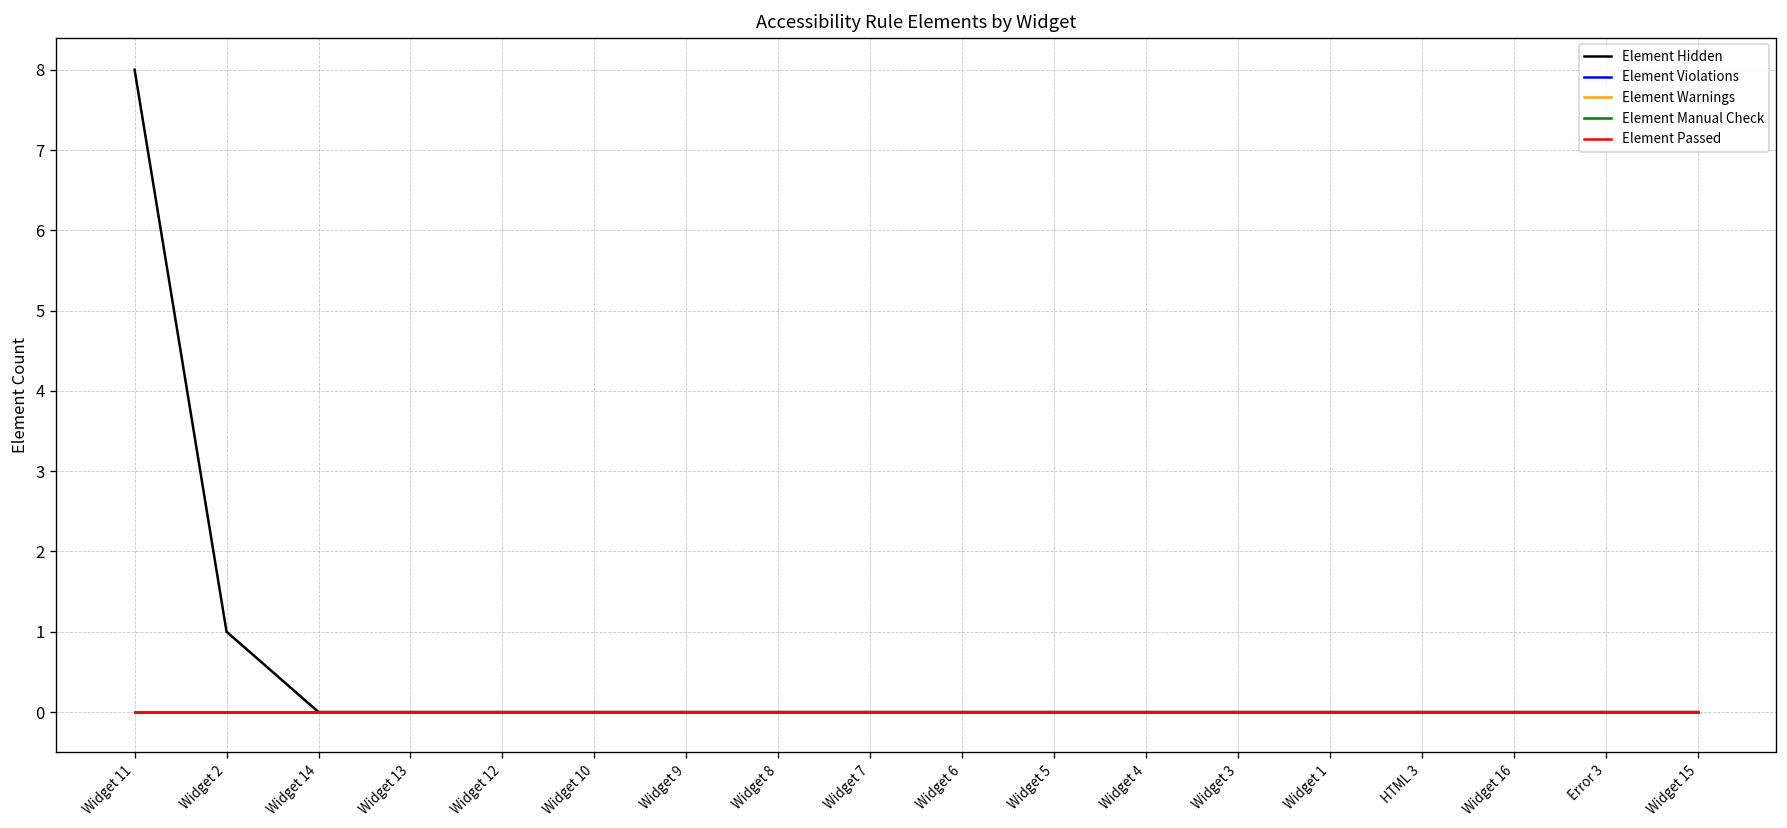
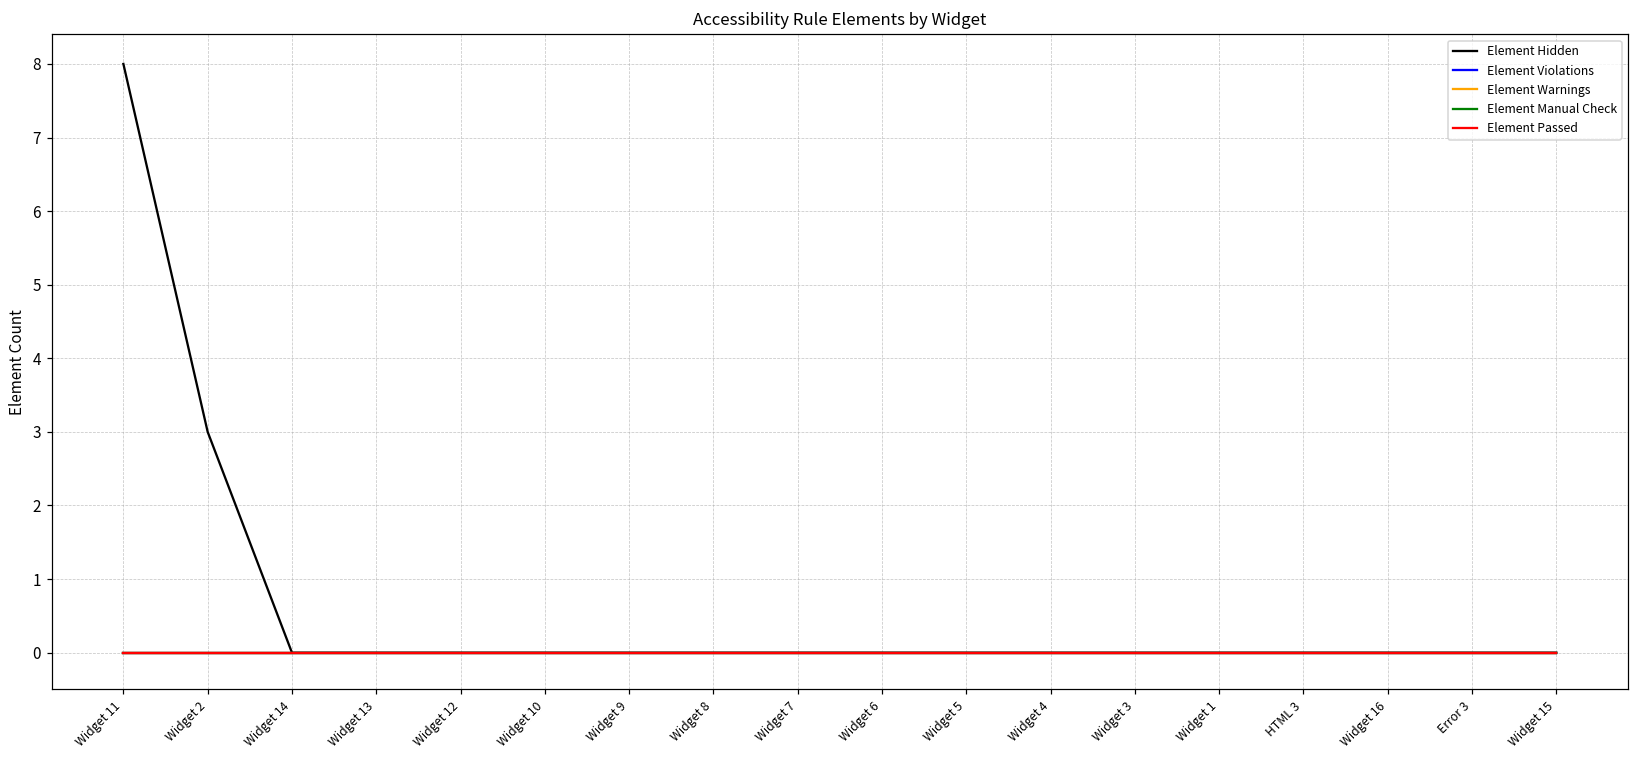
Element Hidden, Widget 2: 1 -> 3
